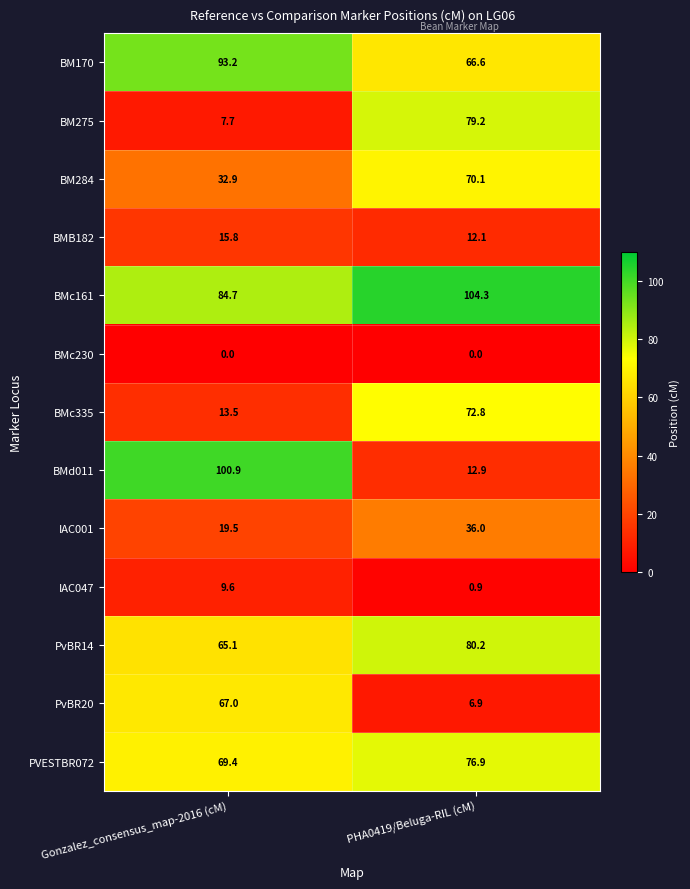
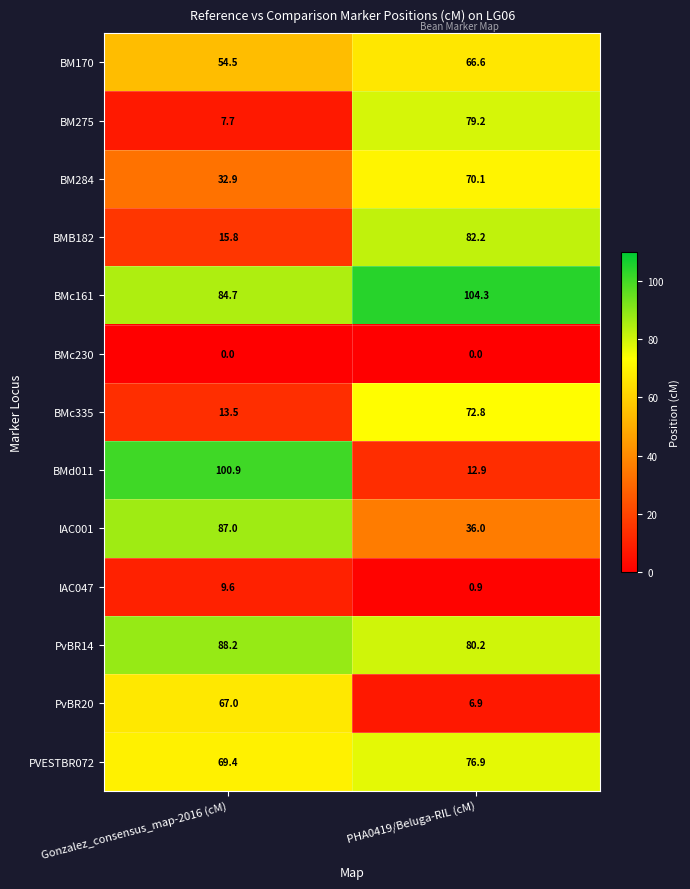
BM170, Gonzalez_consensus_map-2016 (cM): 93.2 -> 54.5
BMB182, PHA0419/Beluga-RIL (cM): 12.1 -> 82.2
IAC001, Gonzalez_consensus_map-2016 (cM): 19.5 -> 87.0
PvBR14, Gonzalez_consensus_map-2016 (cM): 65.1 -> 88.2
